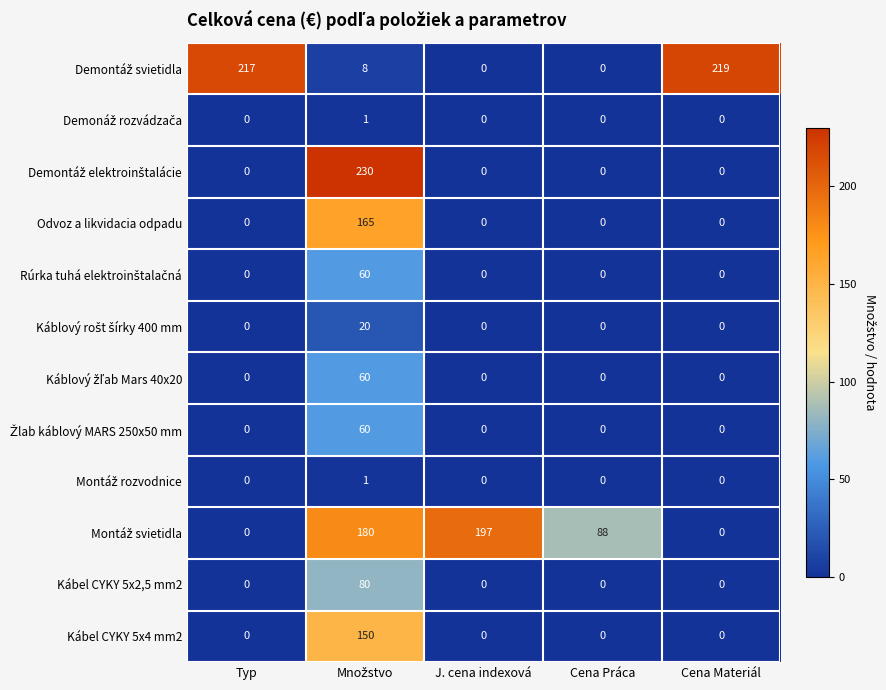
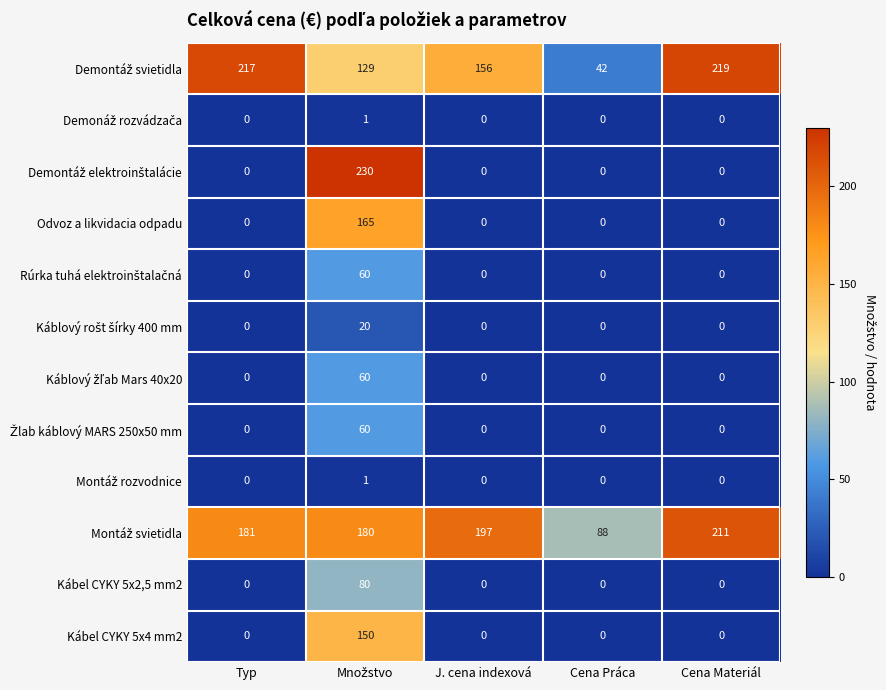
Demontáž svietidla, Množstvo: 8 -> 129
Demontáž svietidla, J. cena indexová: 0 -> 156
Demontáž svietidla, Cena Práca: 0 -> 42
Montáž svietidla, Typ: 0 -> 181
Montáž svietidla, Cena Materiál: 0 -> 211
